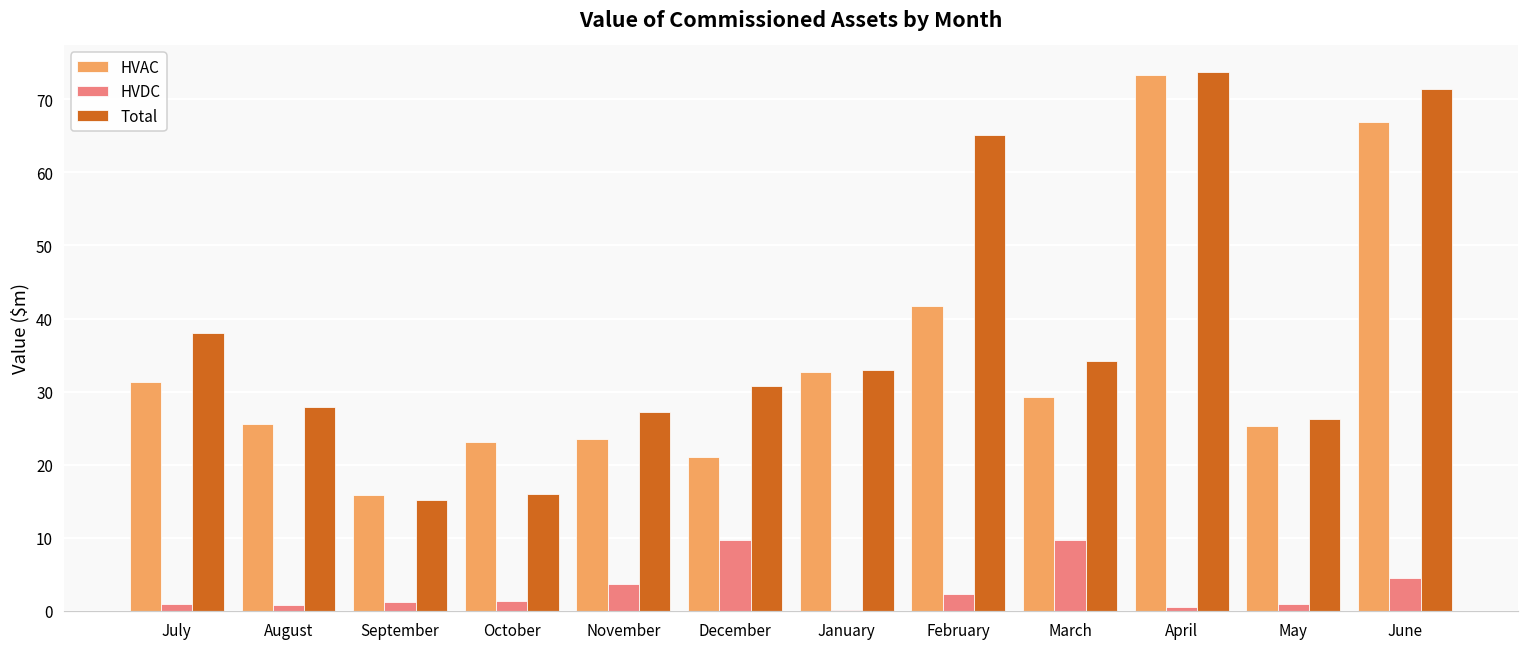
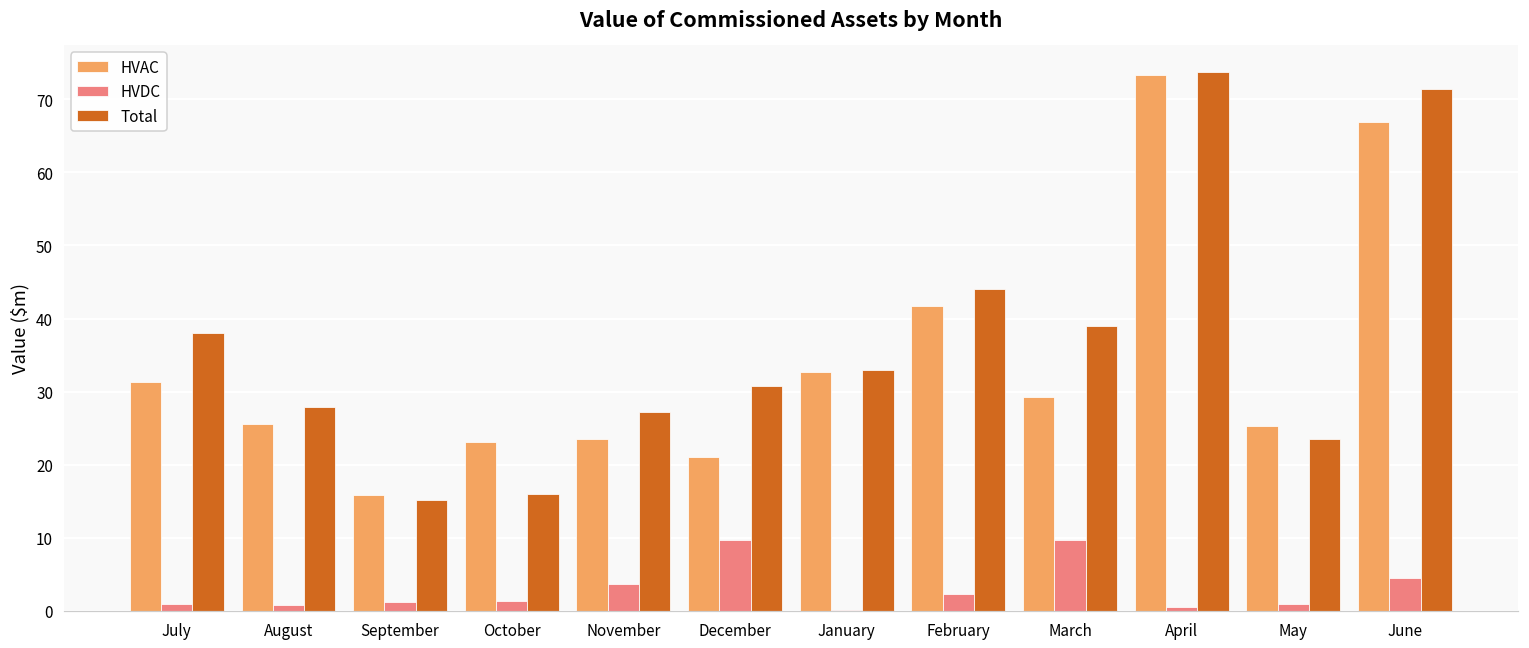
Total, February: 65 -> 44
Total, March: 34 -> 39
Total, May: 26 -> 24
